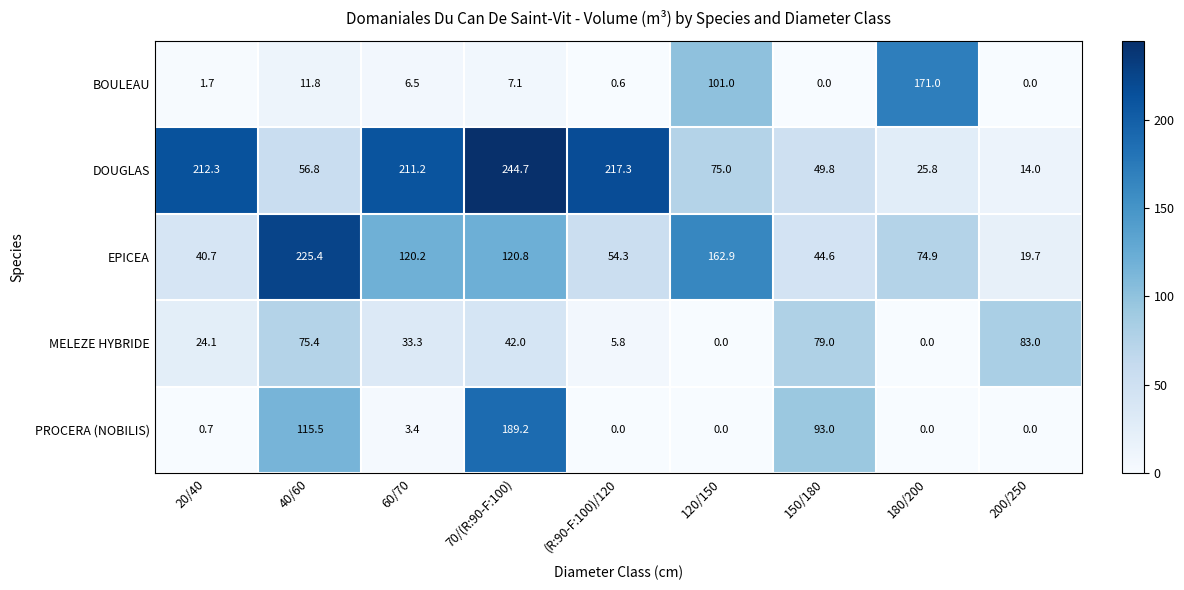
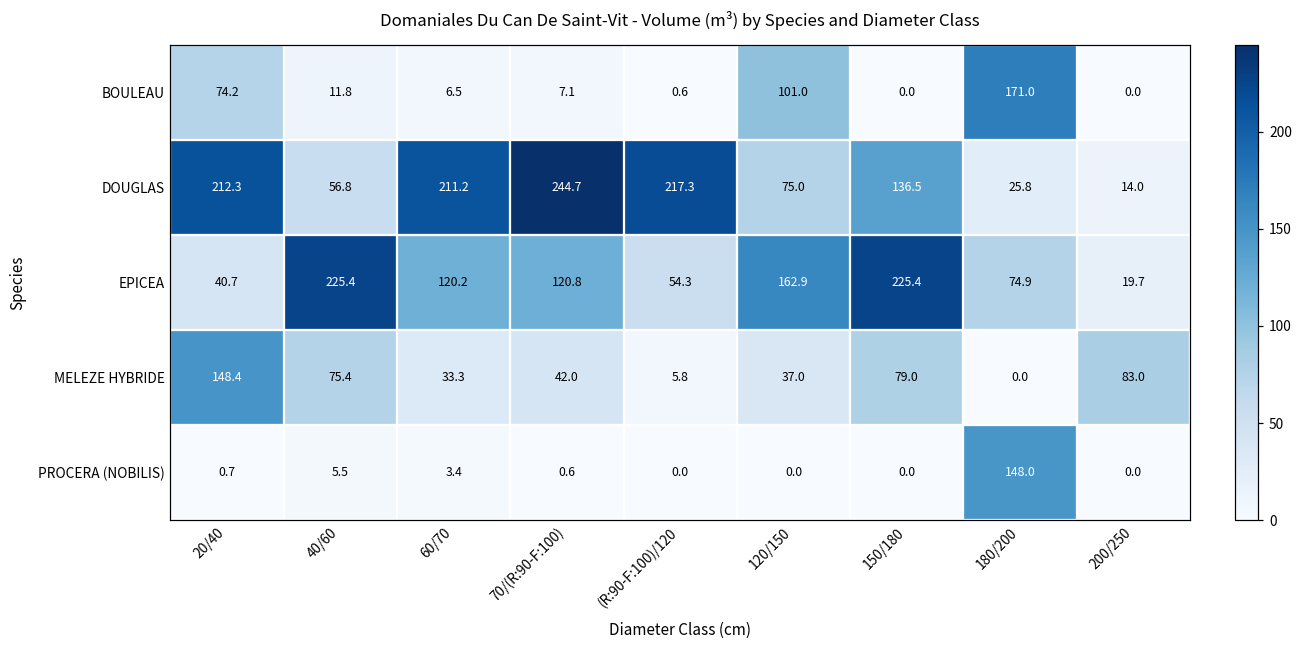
BOULEAU, 20/40: 1.7 -> 74.2
DOUGLAS, 150/180: 49.8 -> 136.5
EPICEA, 150/180: 44.6 -> 225.4
MELEZE HYBRIDE, 20/40: 24.1 -> 148.4
MELEZE HYBRIDE, 120/150: 0.0 -> 37.0
PROCERA (NOBILIS), 40/60: 115.5 -> 5.5
PROCERA (NOBILIS), 70/(R:90-F:100): 189.2 -> 0.6
PROCERA (NOBILIS), 150/180: 93.0 -> 0.0
PROCERA (NOBILIS), 180/200: 0.0 -> 148.0
